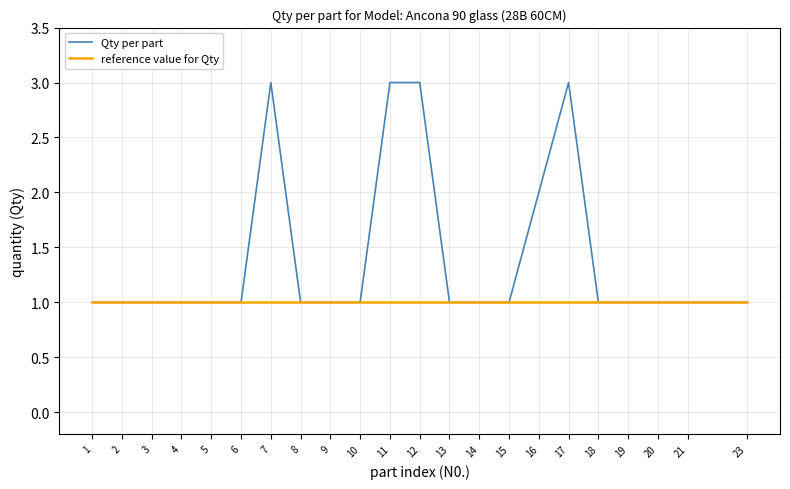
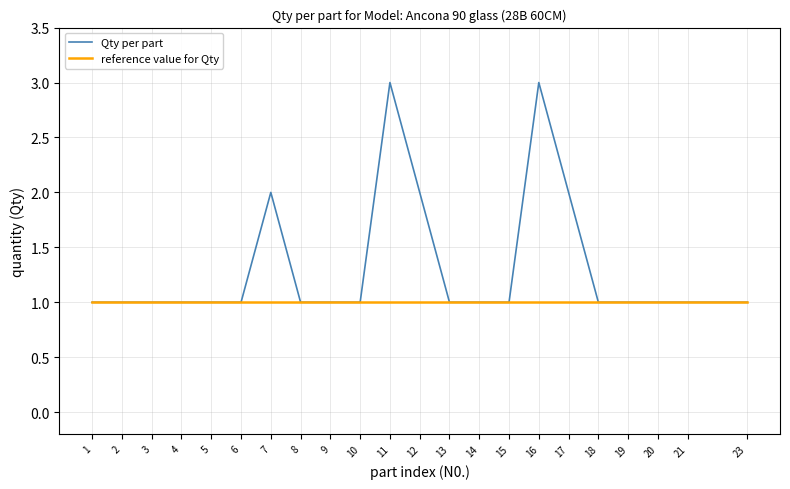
Qty per part, 7: 3 -> 2
Qty per part, 12: 3 -> 2
Qty per part, 16: 2 -> 3
Qty per part, 17: 3 -> 2
